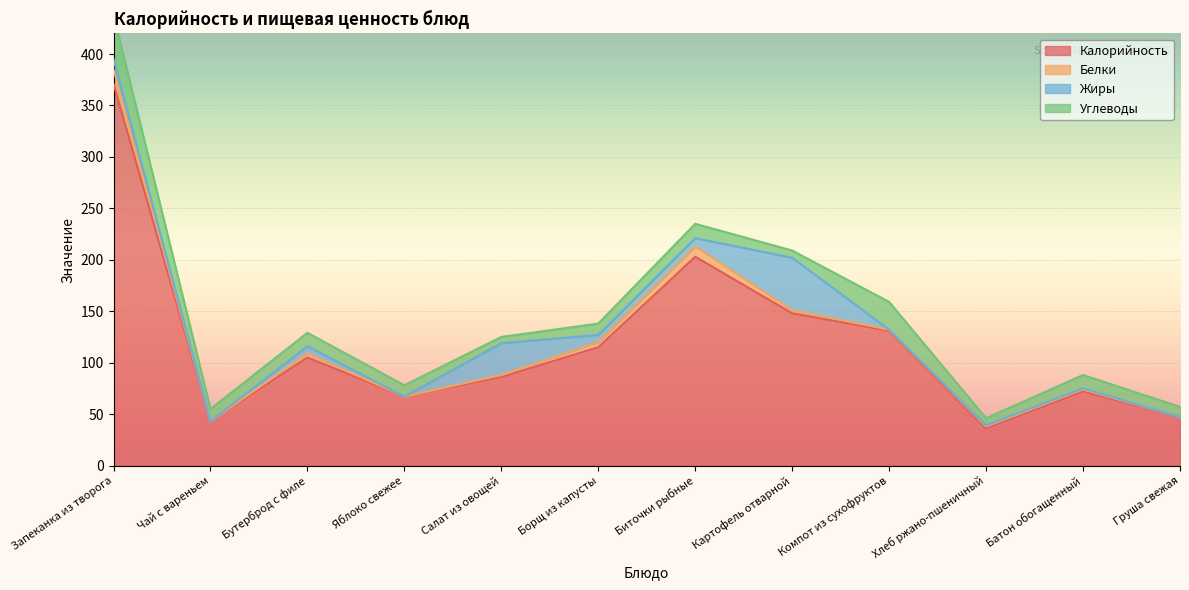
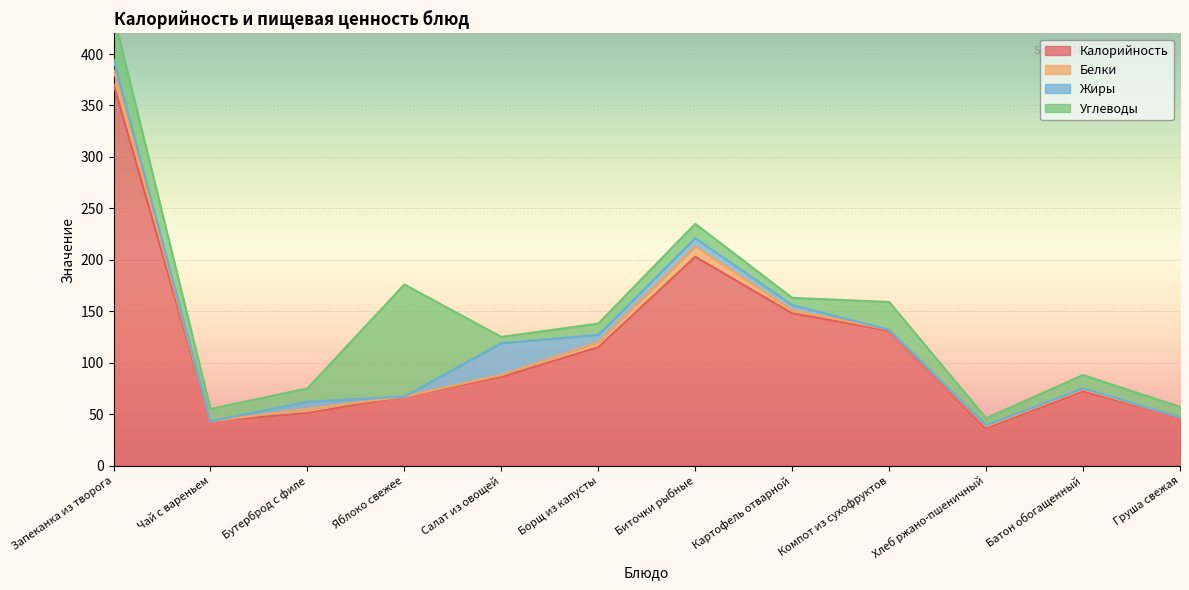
Калорийность, Бутерброд с филе: 105 -> 51
Углеводы, Яблоко свежее: 11 -> 109
Жиры, Картофель отварной: 51 -> 5
